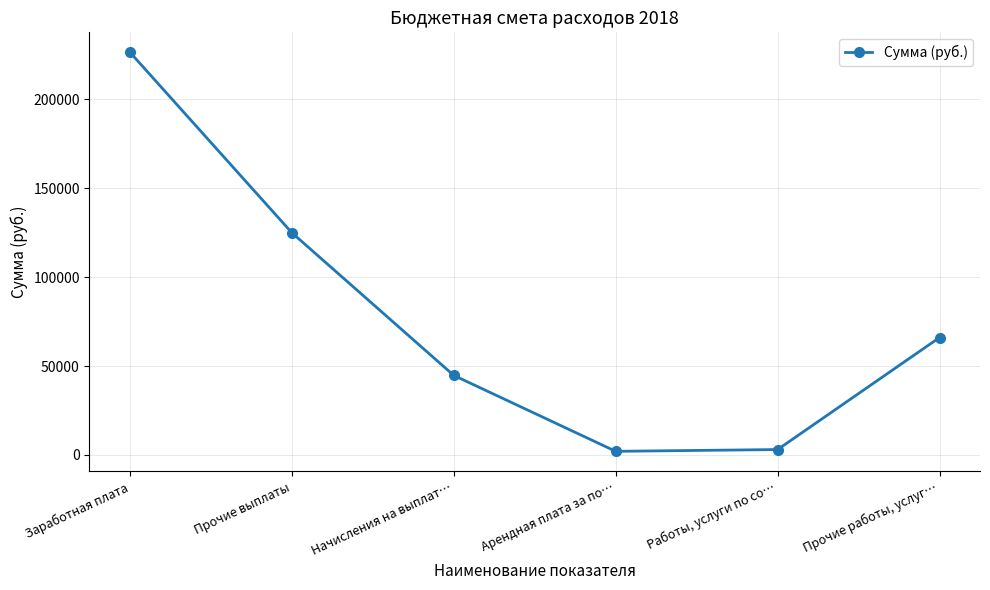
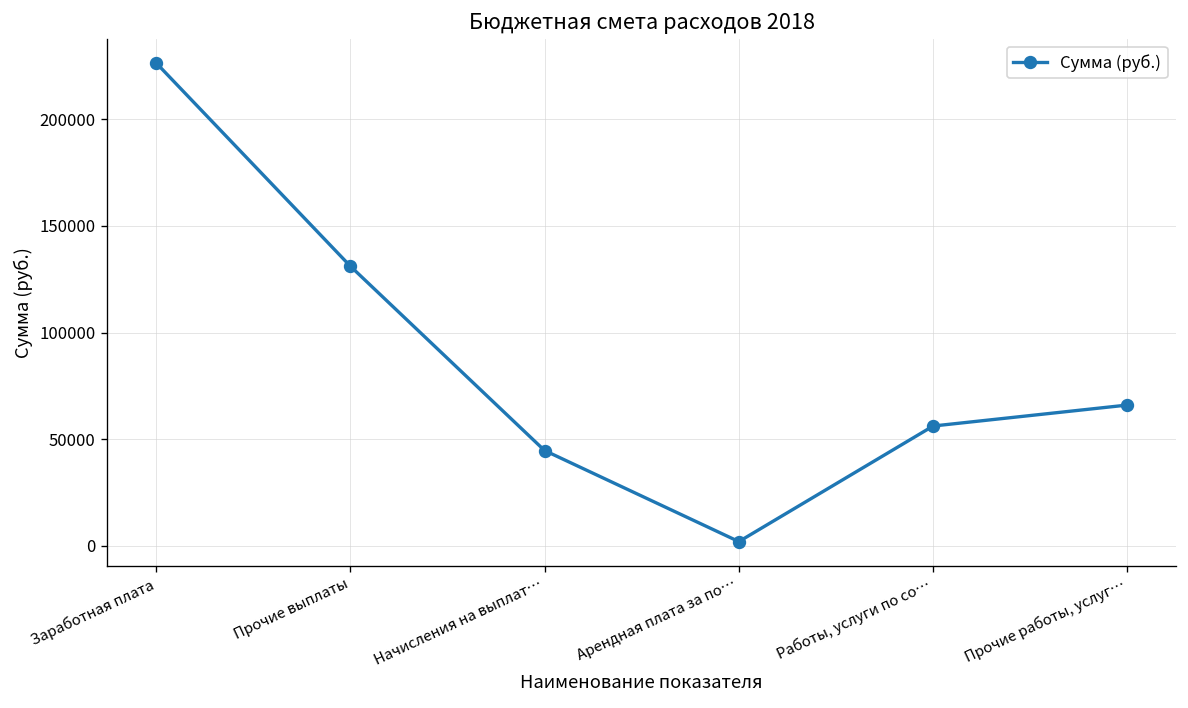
Прочие выплаты: 125000 -> 131000
Работы, услуги по со…: 3000 -> 56000
